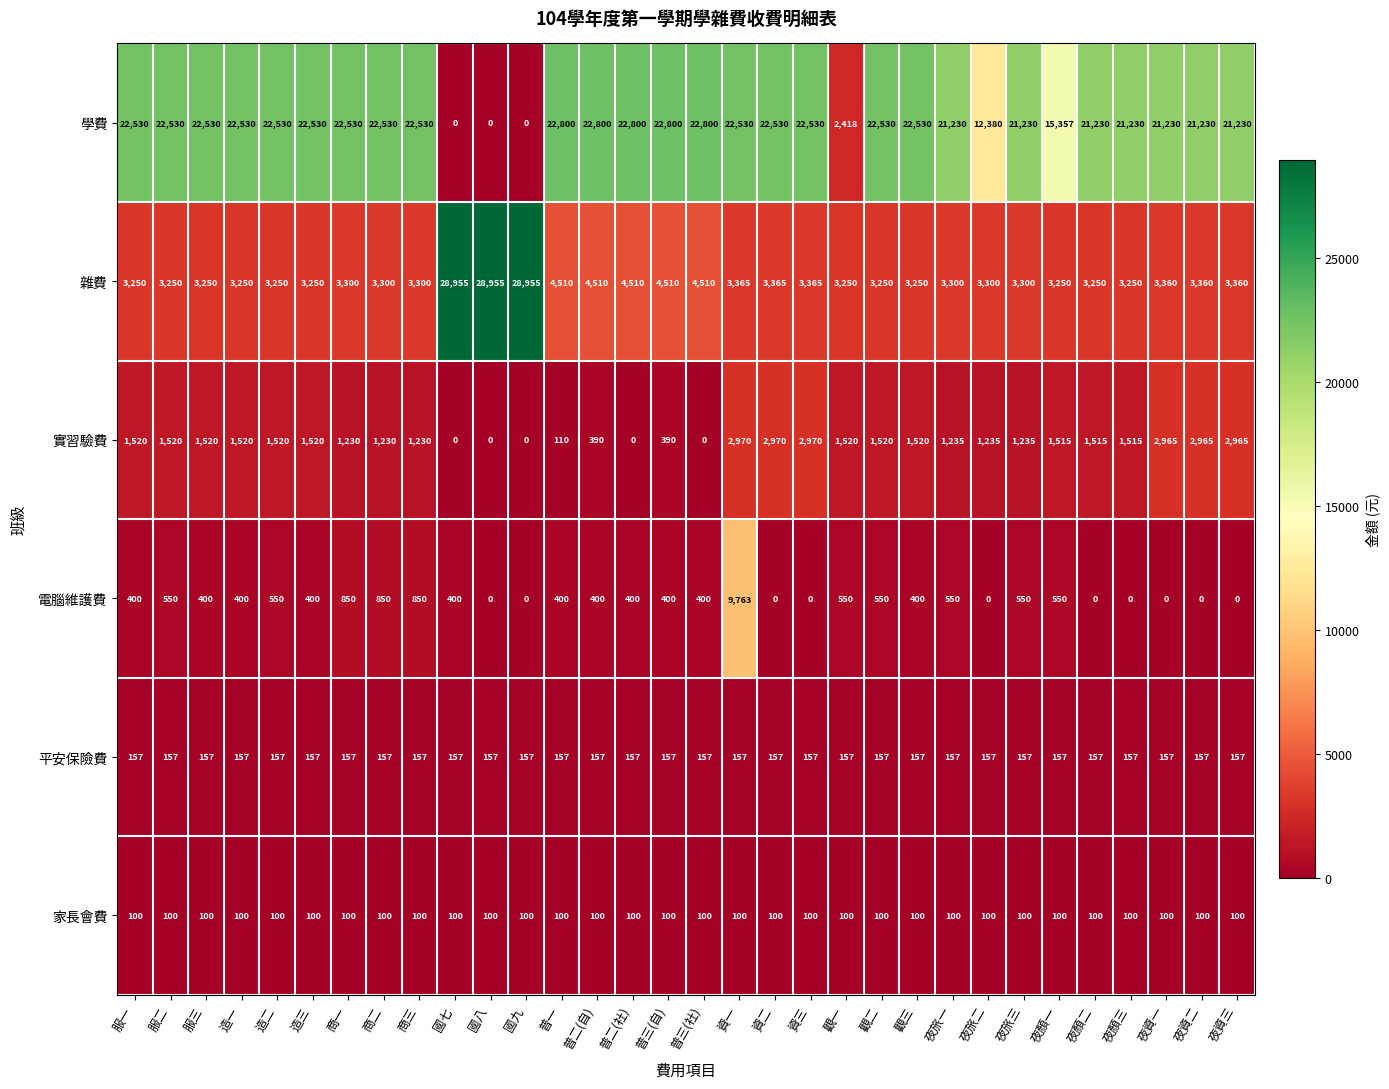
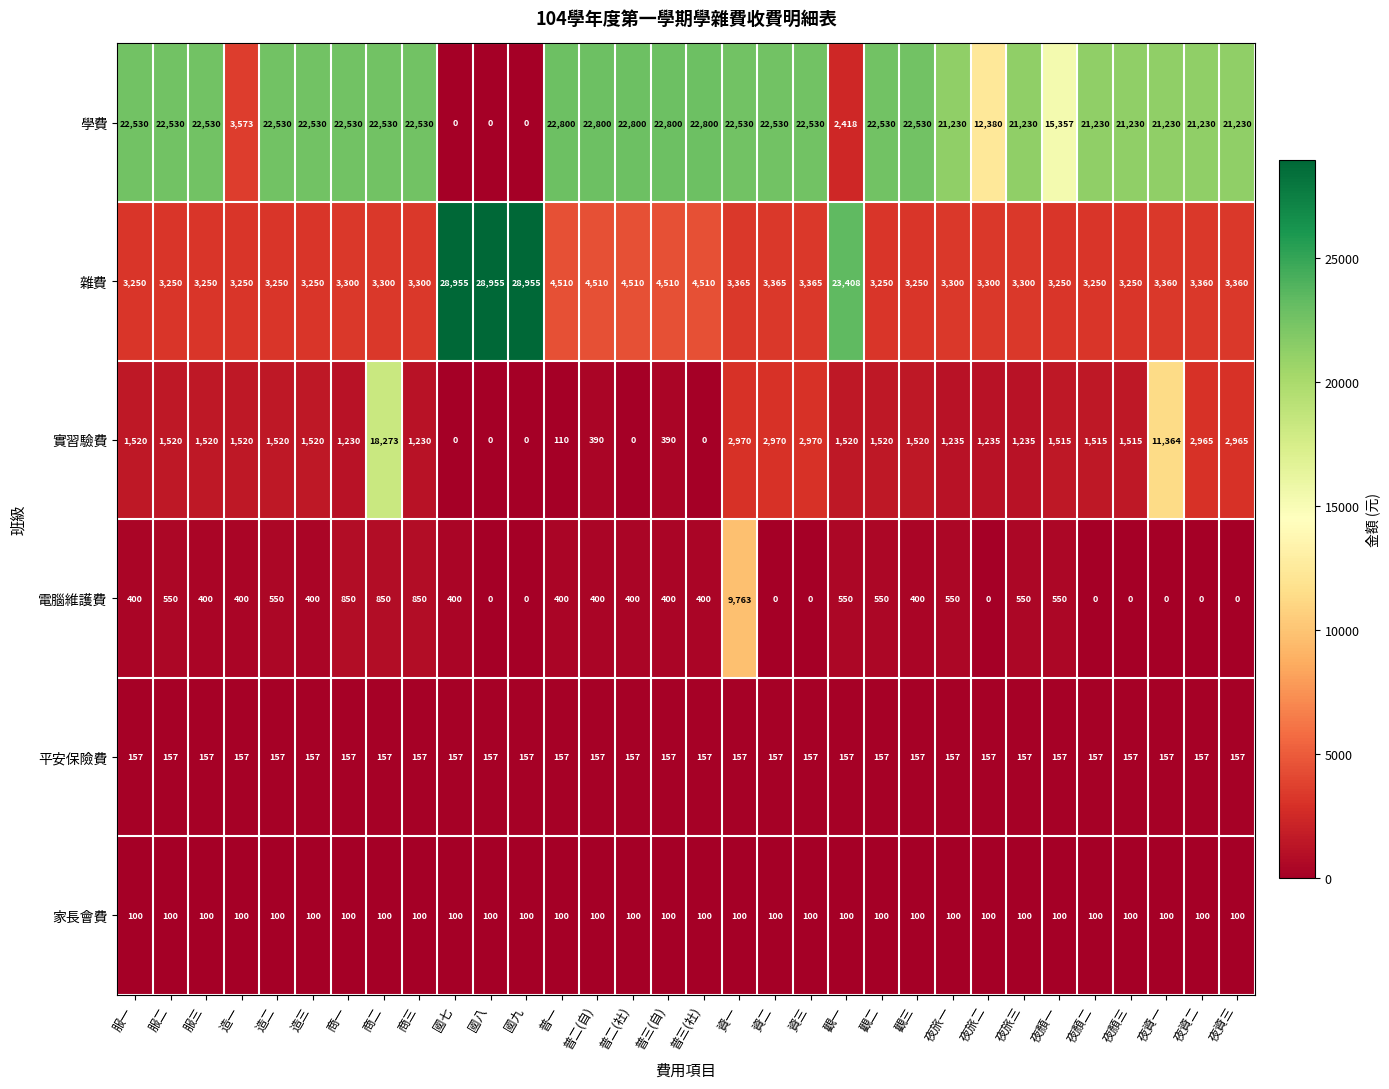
學費, 造一: 22,530 -> 3,573
雜費, 觀一: 3,250 -> 23,408
實習驗費, 商二: 1,230 -> 18,273
實習驗費, 夜資一: 2,965 -> 11,364
